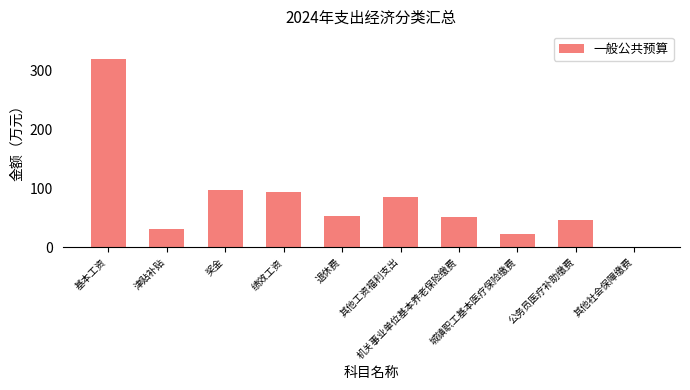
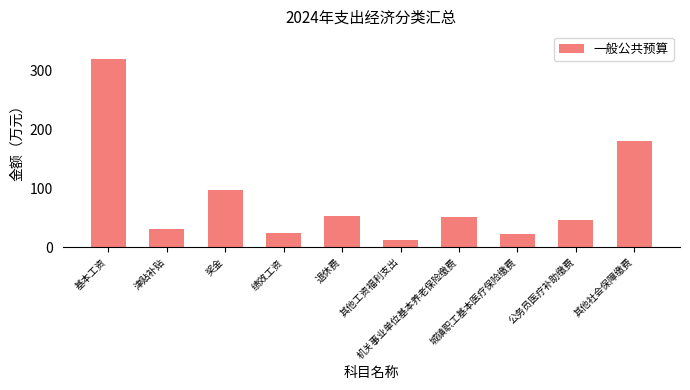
绩效工资: 90 -> 20
其他工资福利支出: 90 -> 10
其他社会保障缴费: 0 -> 180
